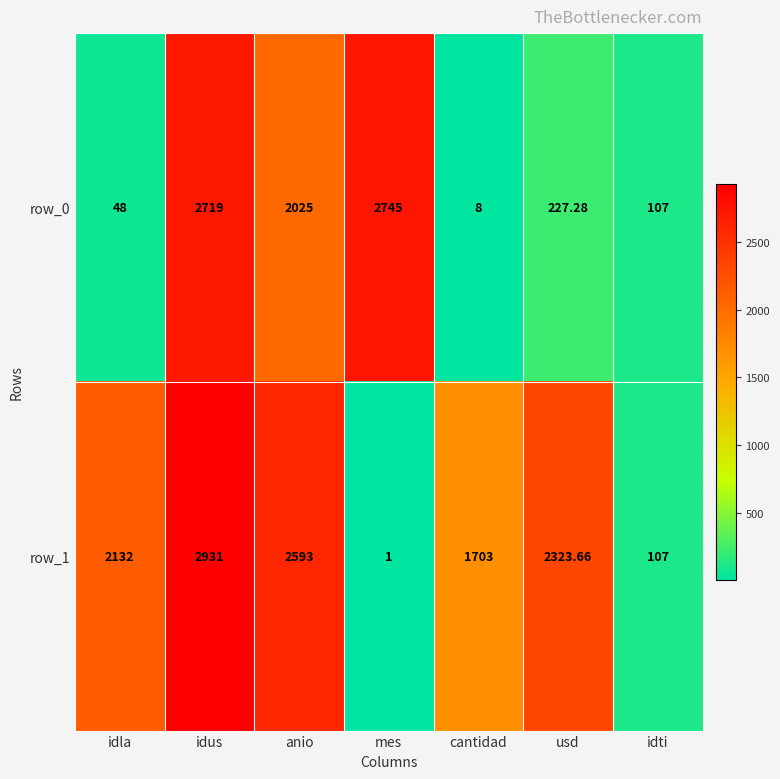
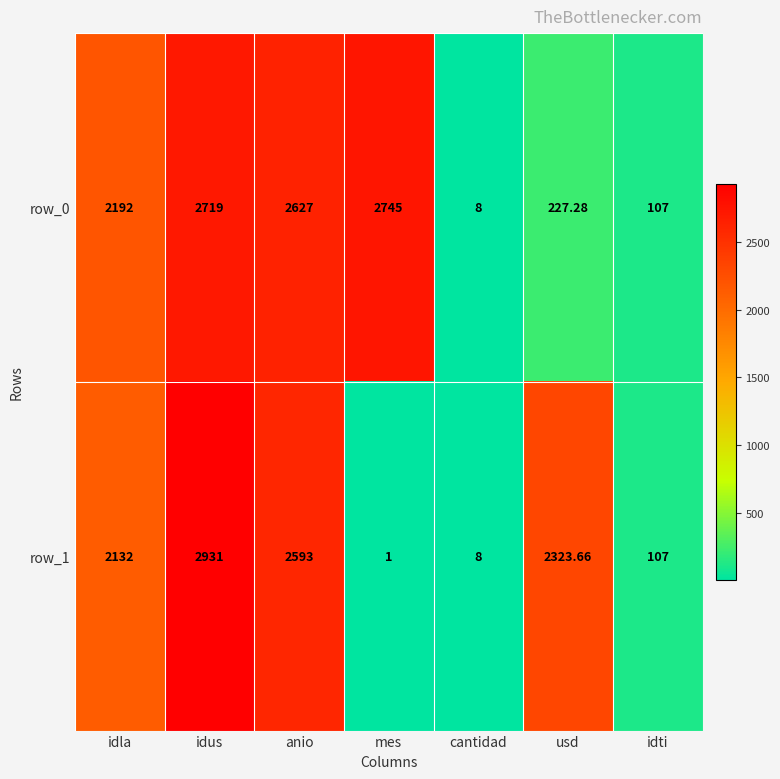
row_0, idla: 48 -> 2192
row_0, anio: 2025 -> 2627
row_1, cantidad: 1703 -> 8
